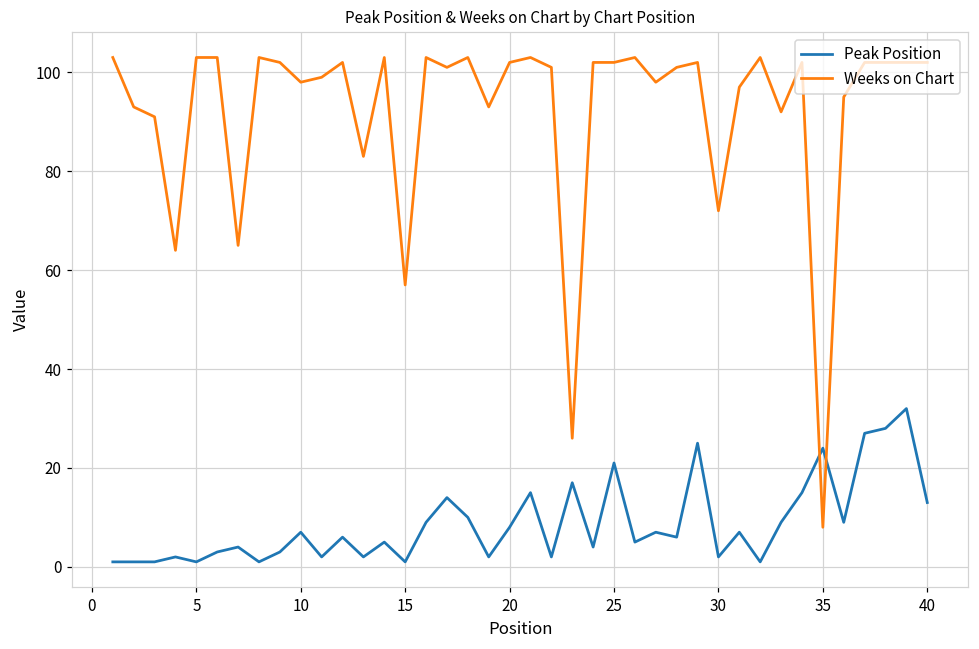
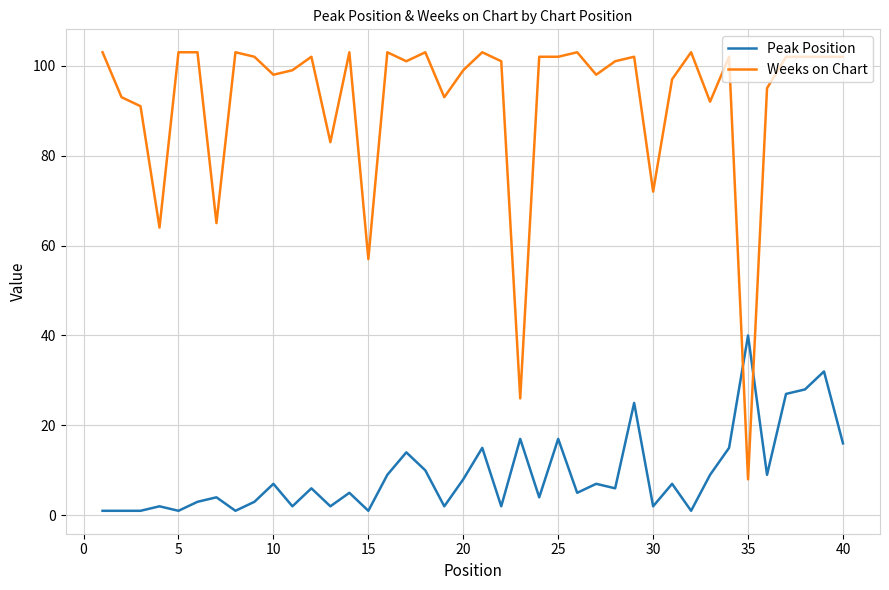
Weeks on Chart, 20: 102 -> 99
Peak Position, 25: 21 -> 17
Peak Position, 35: 24 -> 40
Peak Position, 40: 13 -> 16
